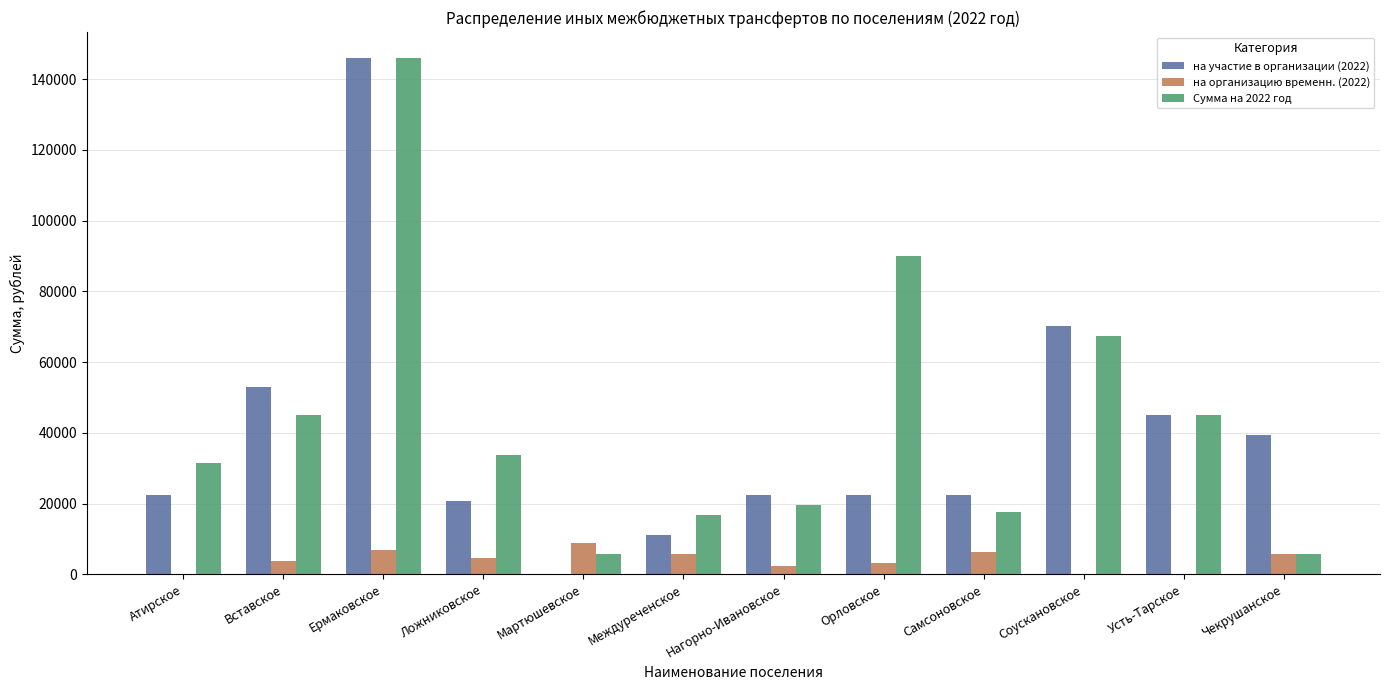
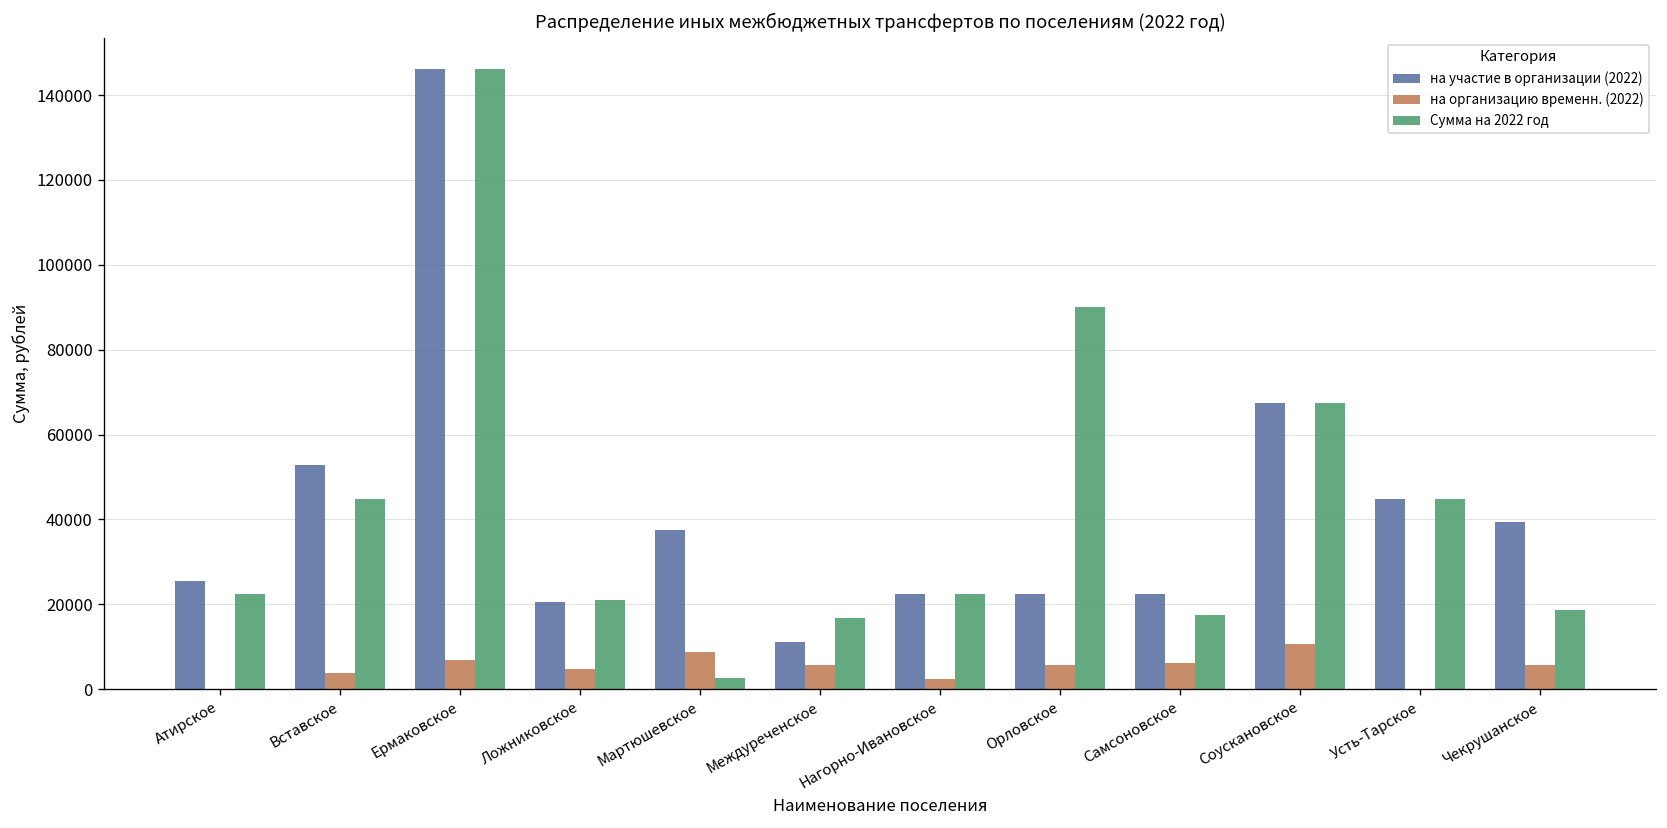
на участие в организации (2022), Атирское: 22000 -> 26000
Сумма на 2022 год, Атирское: 31000 -> 22000
Сумма на 2022 год, Ложниковское: 34000 -> 21000
на участие в организации (2022), Мартюшевское: 0 -> 37000
Сумма на 2022 год, Мартюшевское: 6000 -> 3000
Сумма на 2022 год, Нагорно-Ивановское: 20000 -> 22000
на организацию временн. (2022), Орловское: 3000 -> 6000
на участие в организации (2022), Соускановское: 70000 -> 67000
на организацию временн. (2022), Соускановское: 0 -> 11000
Сумма на 2022 год, Чекрушанское: 6000 -> 19000
